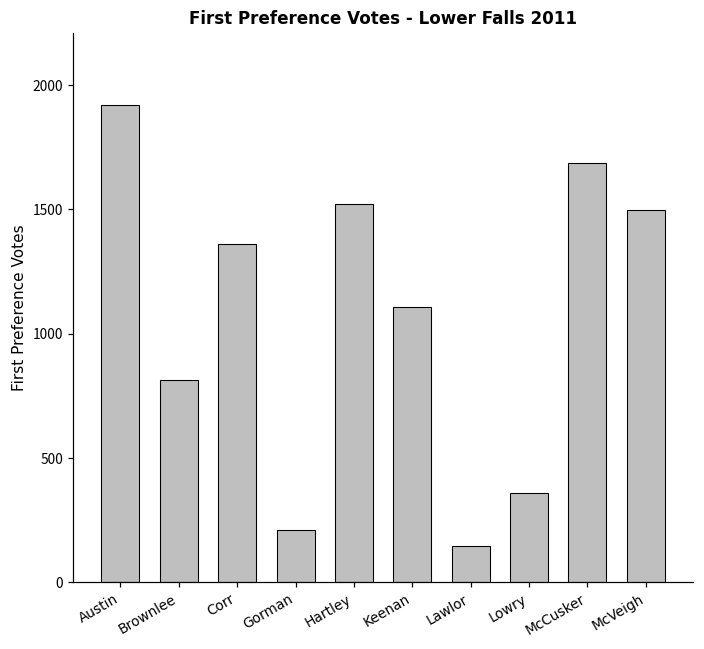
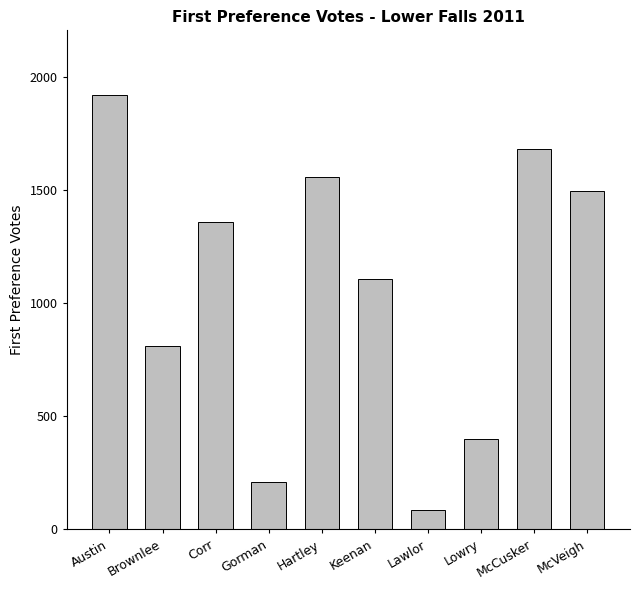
Hartley: 1520 -> 1560
Lawlor: 150 -> 90
Lowry: 360 -> 400
